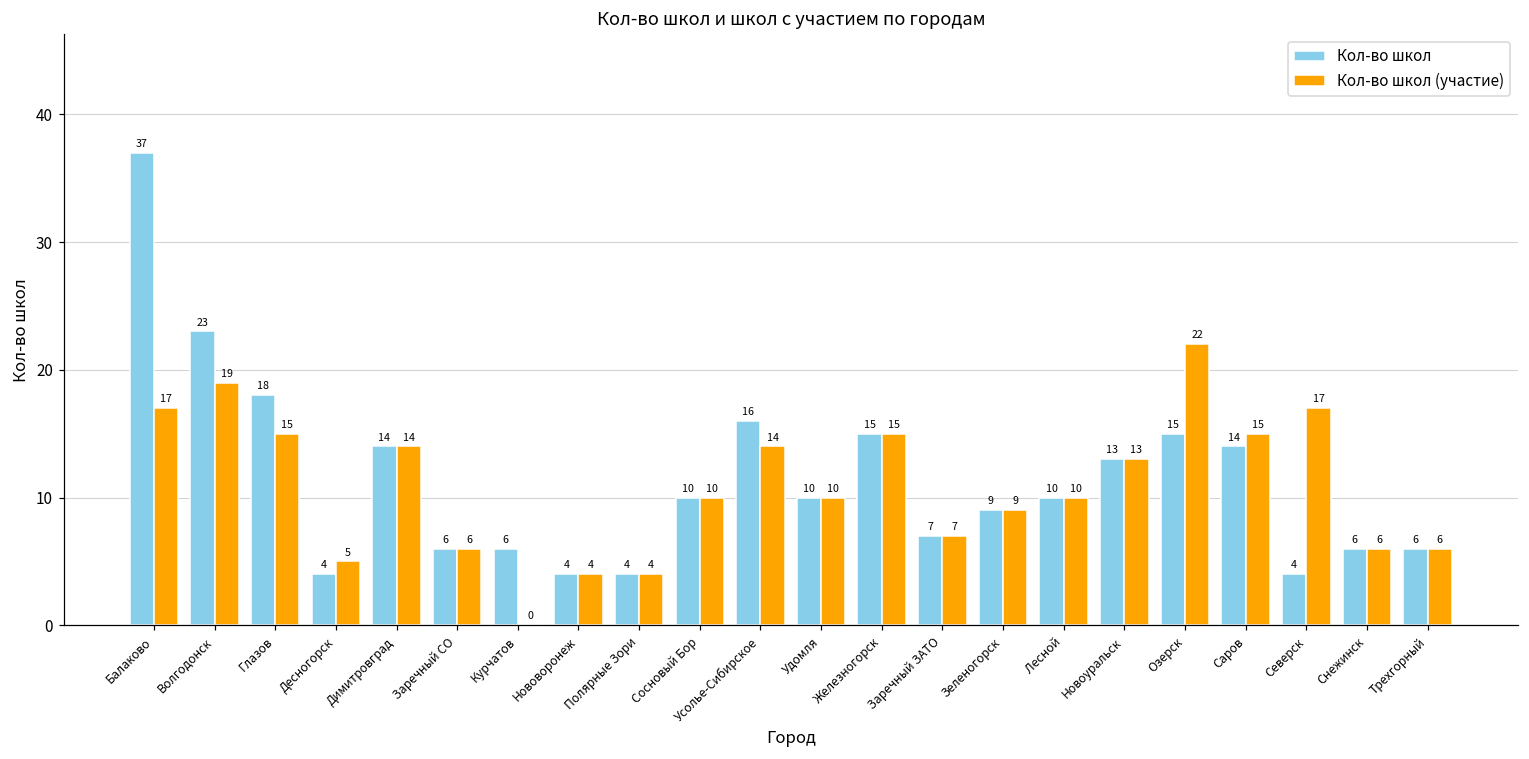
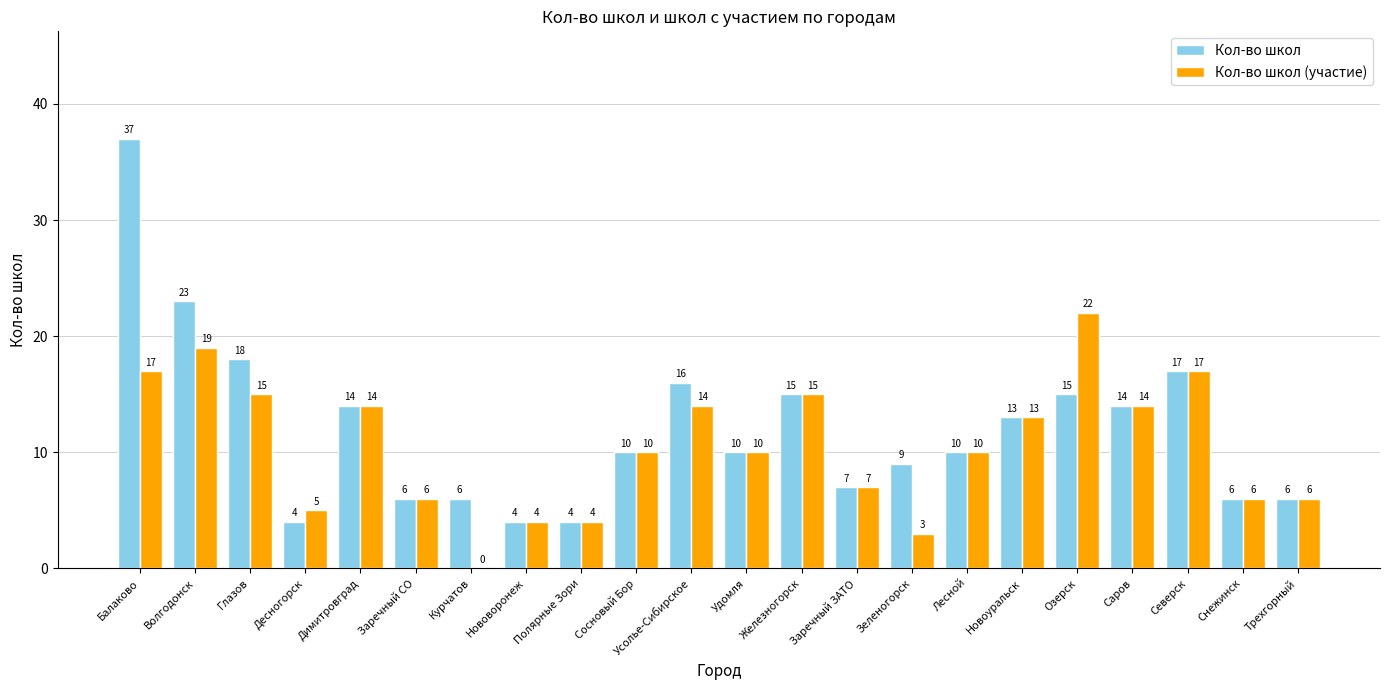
Кол-во школ (участие), Зеленогорск: 9 -> 3
Кол-во школ (участие), Саров: 15 -> 14
Кол-во школ, Северск: 4 -> 17
